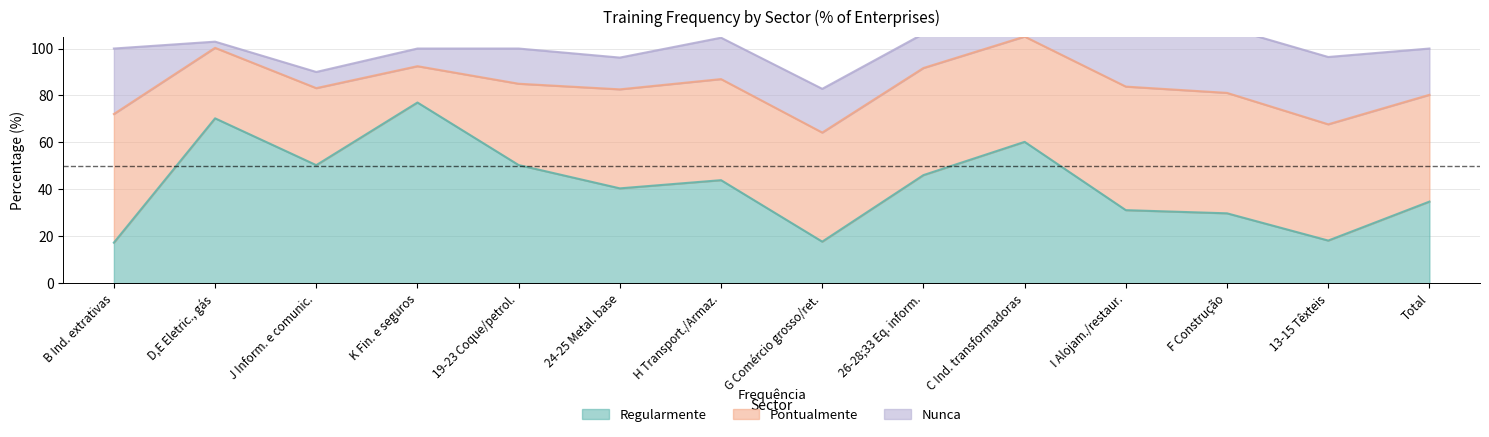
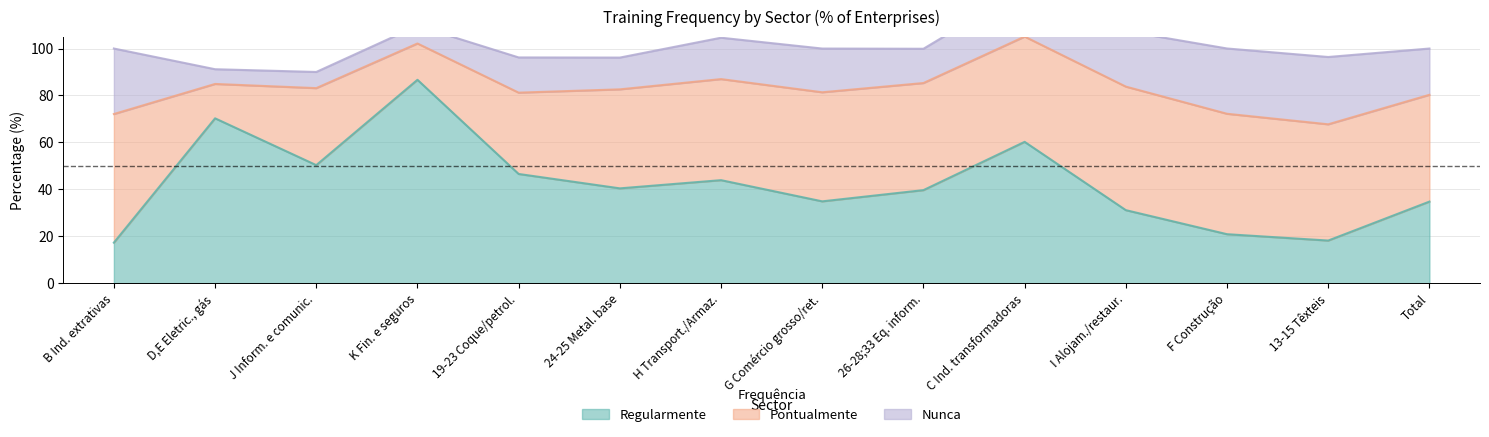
Pontualmente, D,E Eletric., gás: 30 -> 15
Nunca, D,E Eletric., gás: 3 -> 6
Regularmente, K Fin. e seguros: 77 -> 87
Regularmente, 19-23 Coque/petrol.: 50 -> 47
Regularmente, G Comércio grosso/ret.: 18 -> 35
Regularmente, 26-28;33 Eq. inform.: 46 -> 40
Regularmente, F Construção: 30 -> 21
